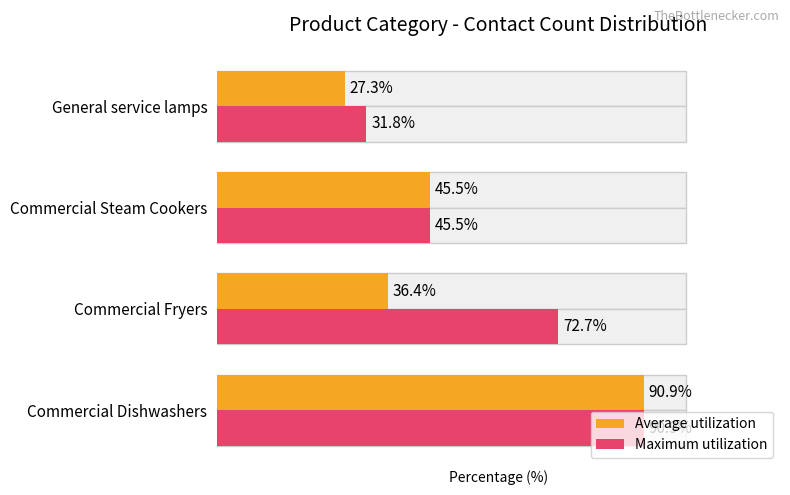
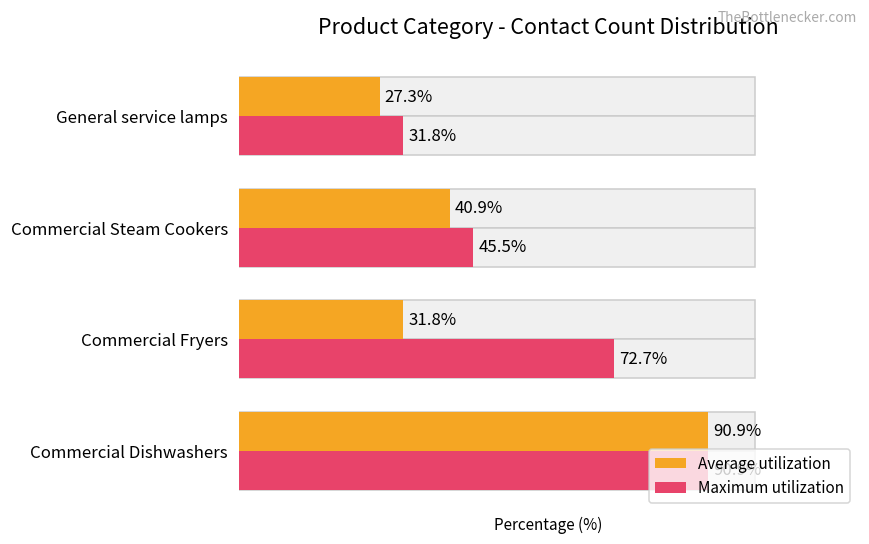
Average utilization, Commercial Steam Cookers: 45.5% -> 40.9%
Average utilization, Commercial Fryers: 36.4% -> 31.8%
